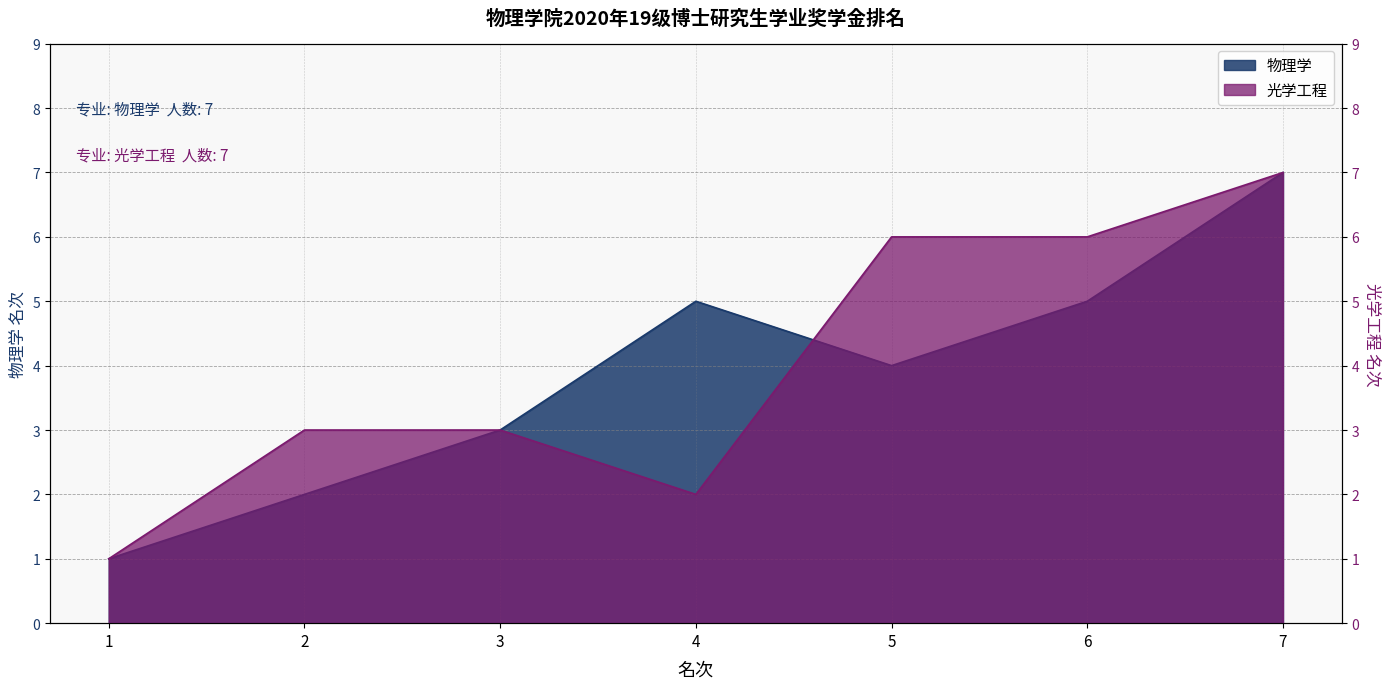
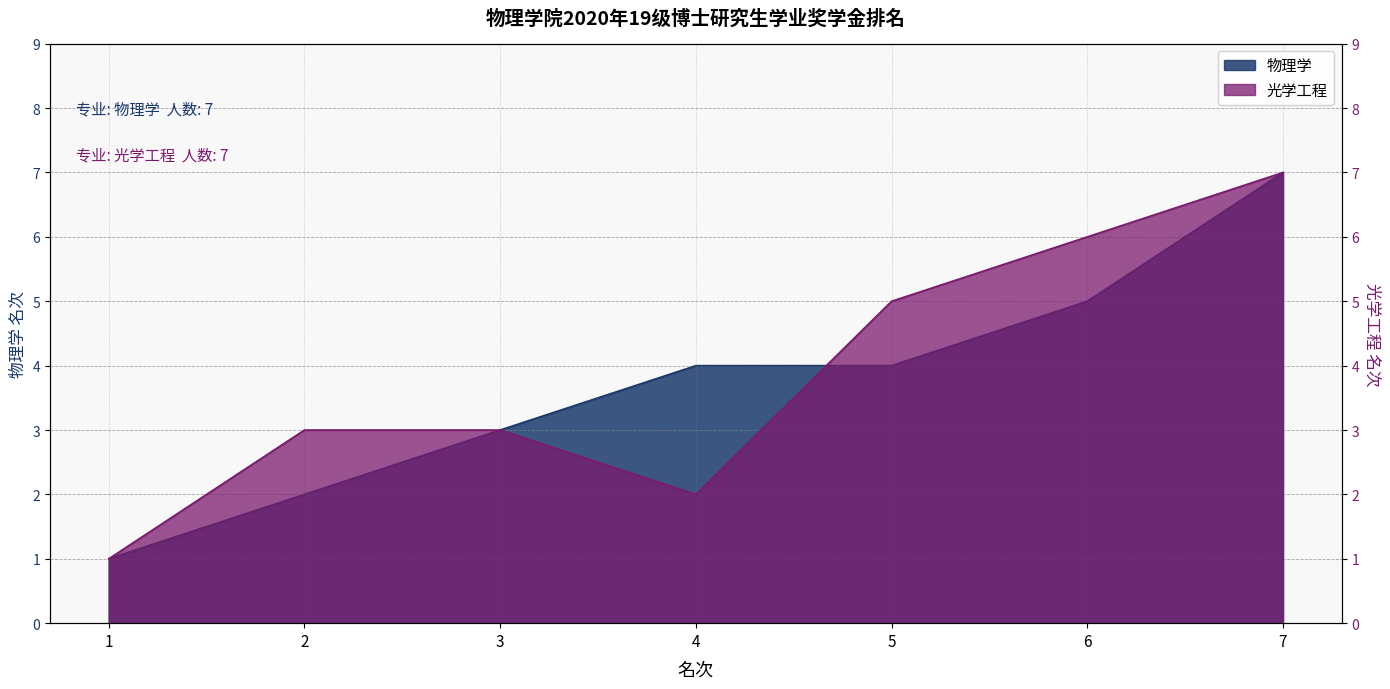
物理学, 4: 5 -> 4
光学工程, 5: 6 -> 5
